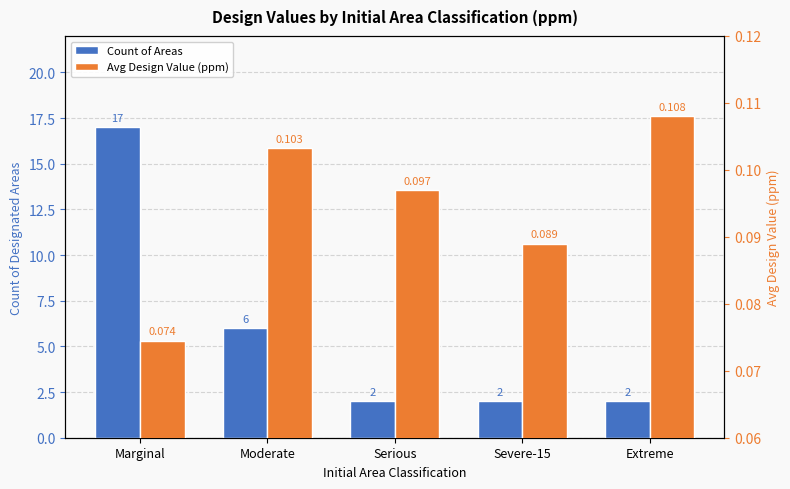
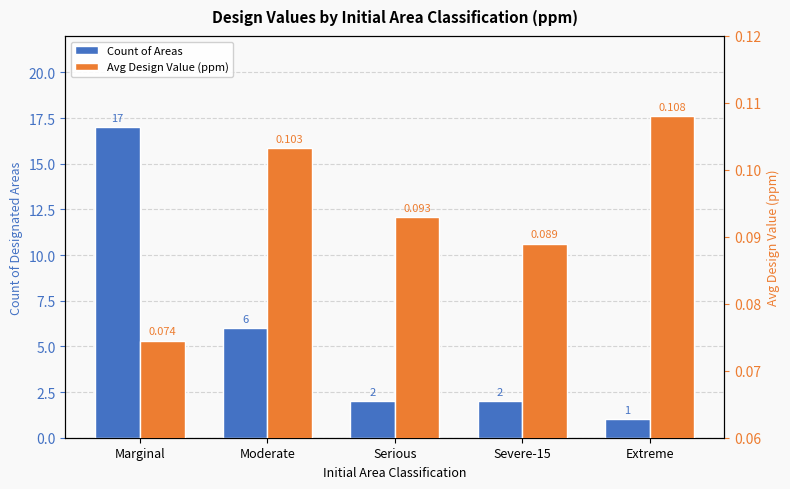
Count of Areas, Extreme: 2 -> 1
Avg Design Value (ppm), Serious: 0.097 -> 0.093
